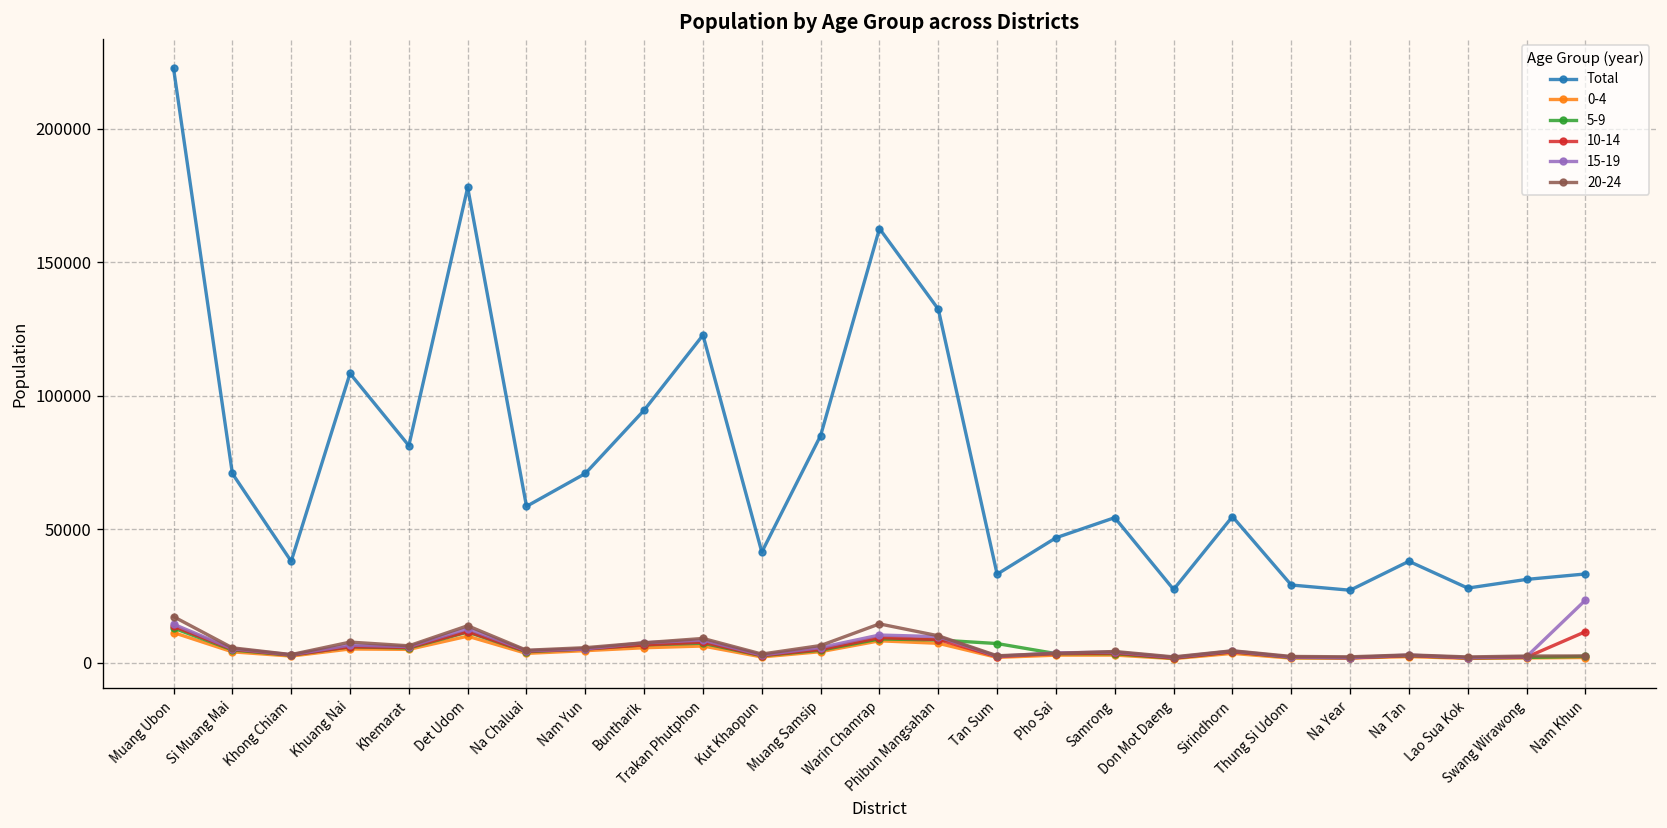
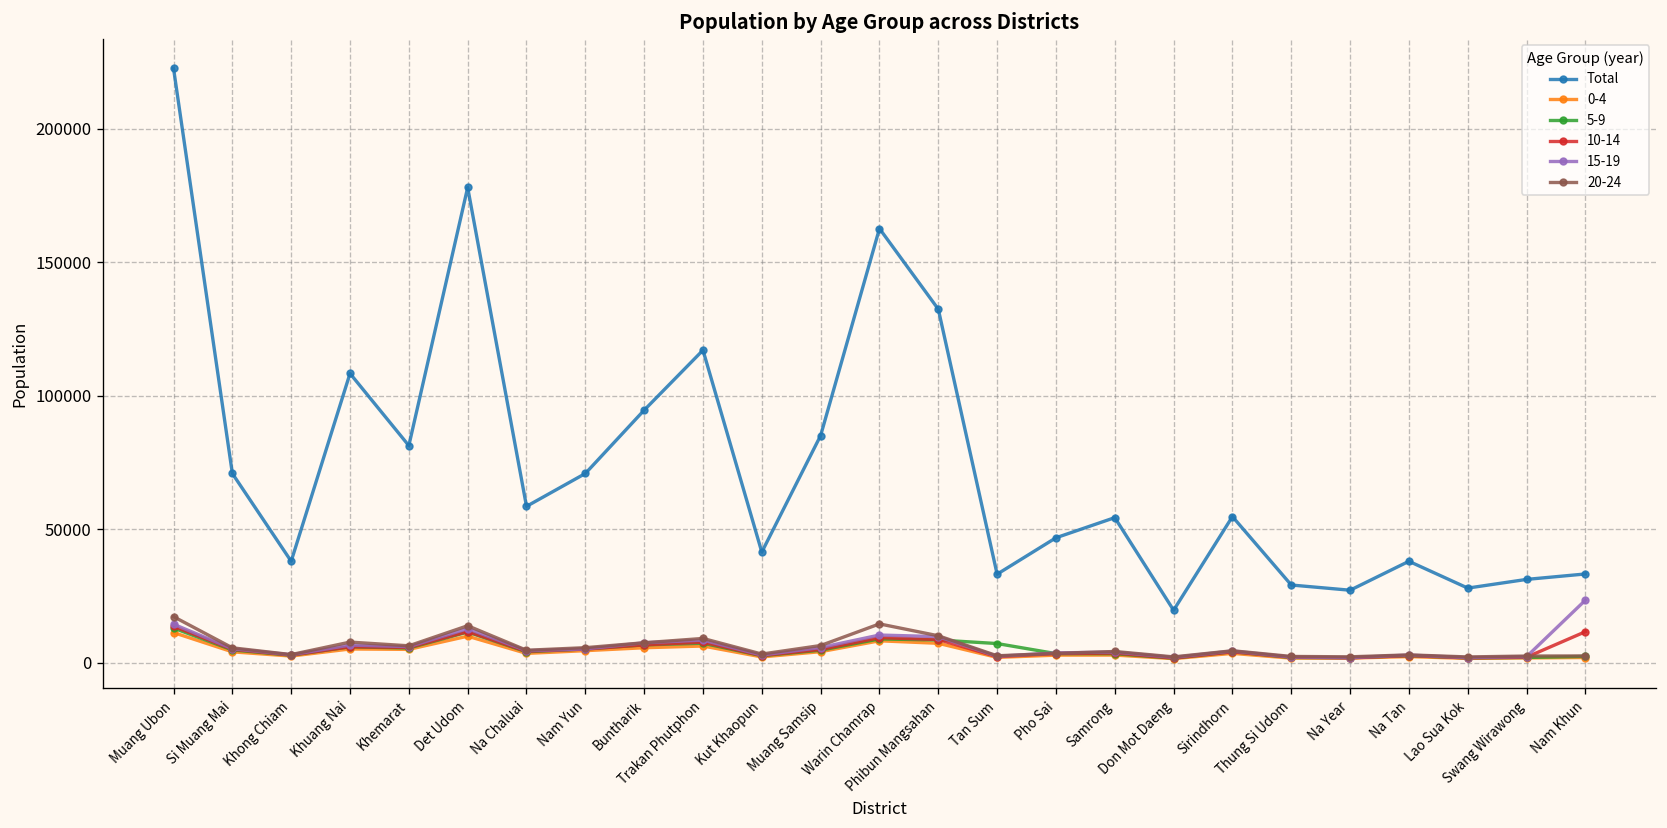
Total, Trakan Phutphon: 123000 -> 117000
Total, Don Mot Daeng: 27000 -> 20000
